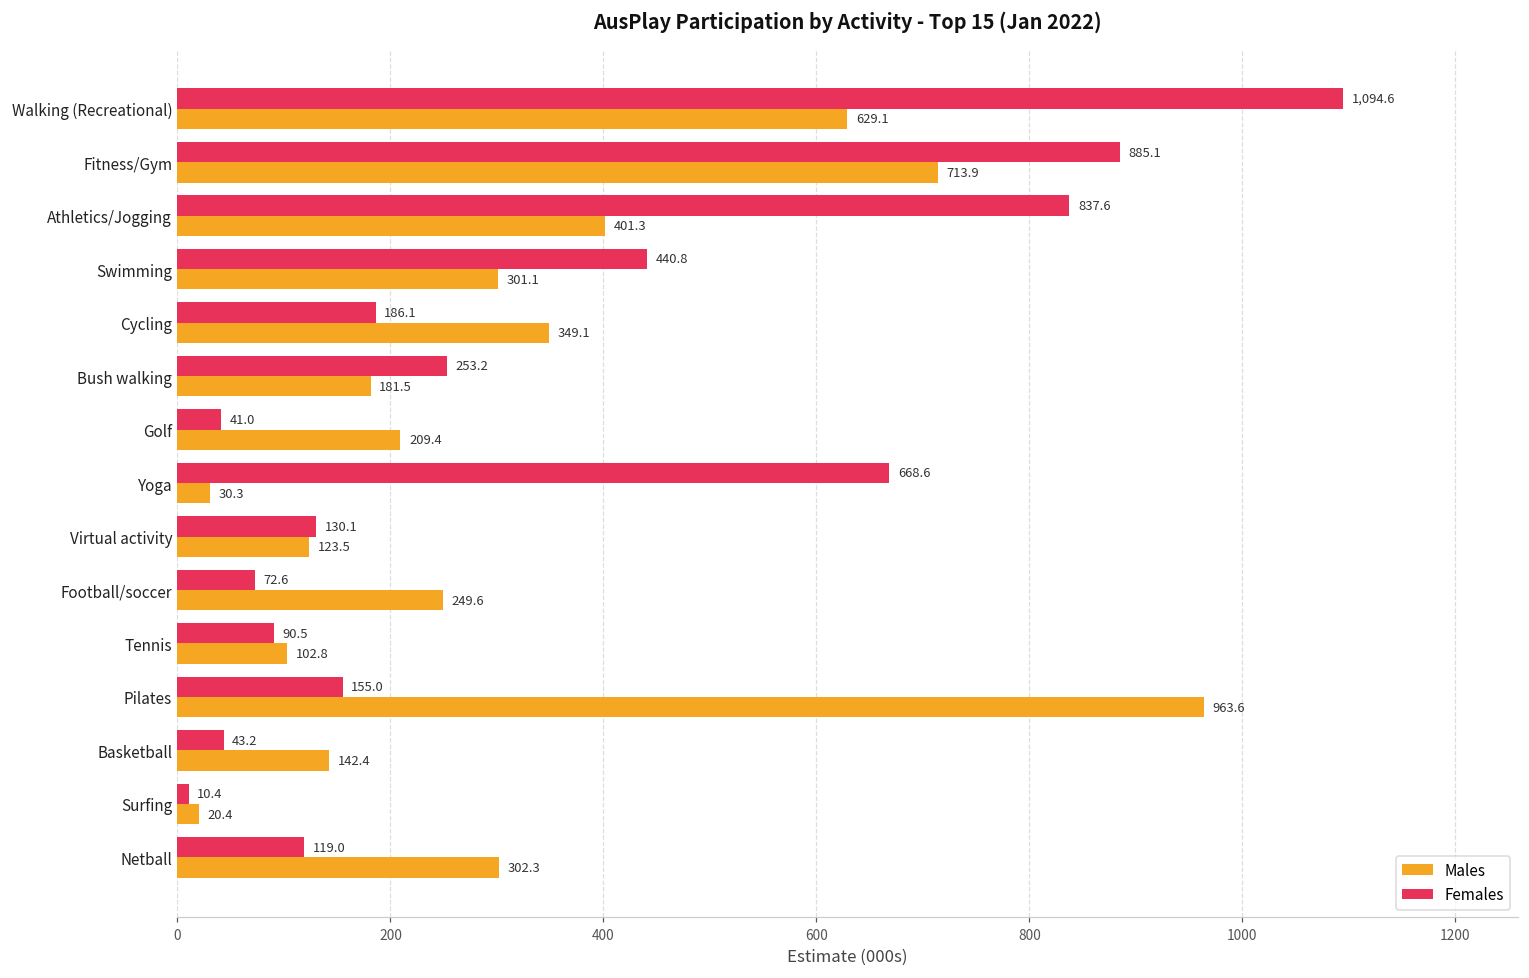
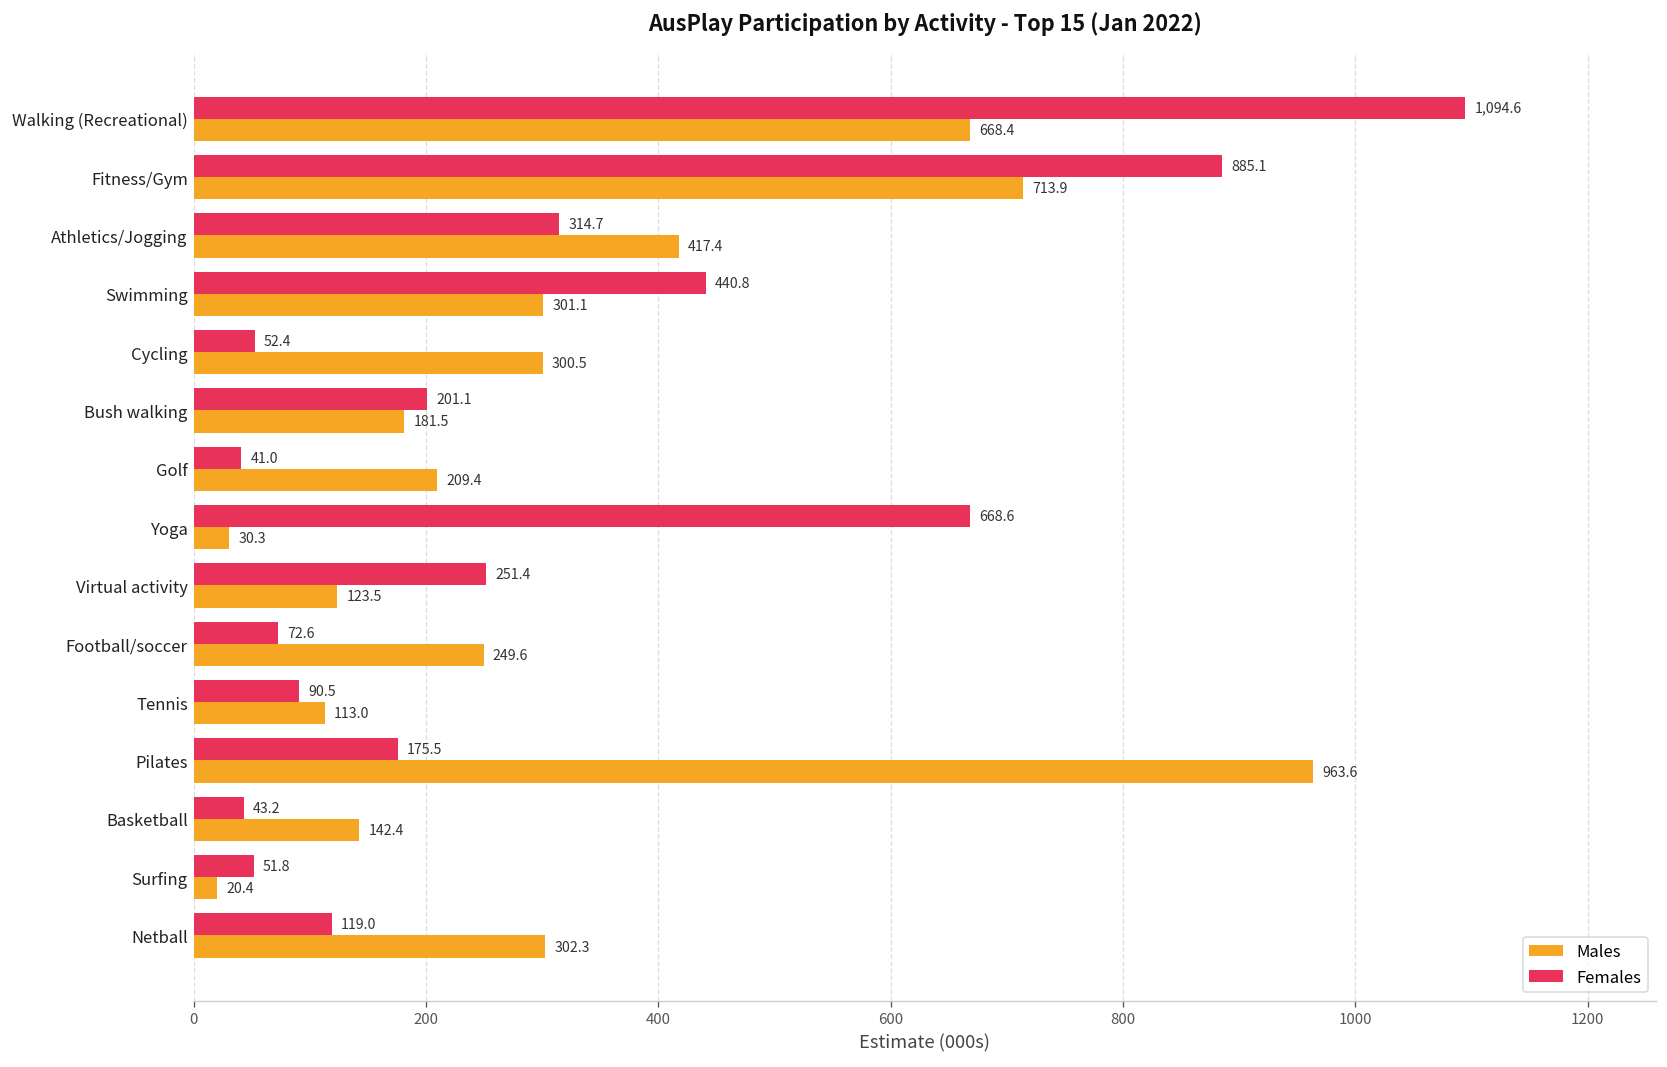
Males, Walking (Recreational): 629.1 -> 668.4
Females, Athletics/Jogging: 837.6 -> 314.7
Males, Athletics/Jogging: 401.3 -> 417.4
Females, Cycling: 186.1 -> 52.4
Males, Cycling: 349.1 -> 300.5
Females, Bush walking: 253.2 -> 201.1
Females, Virtual activity: 130.1 -> 251.4
Males, Tennis: 102.8 -> 113.0
Females, Pilates: 155.0 -> 175.5
Females, Surfing: 10.4 -> 51.8
